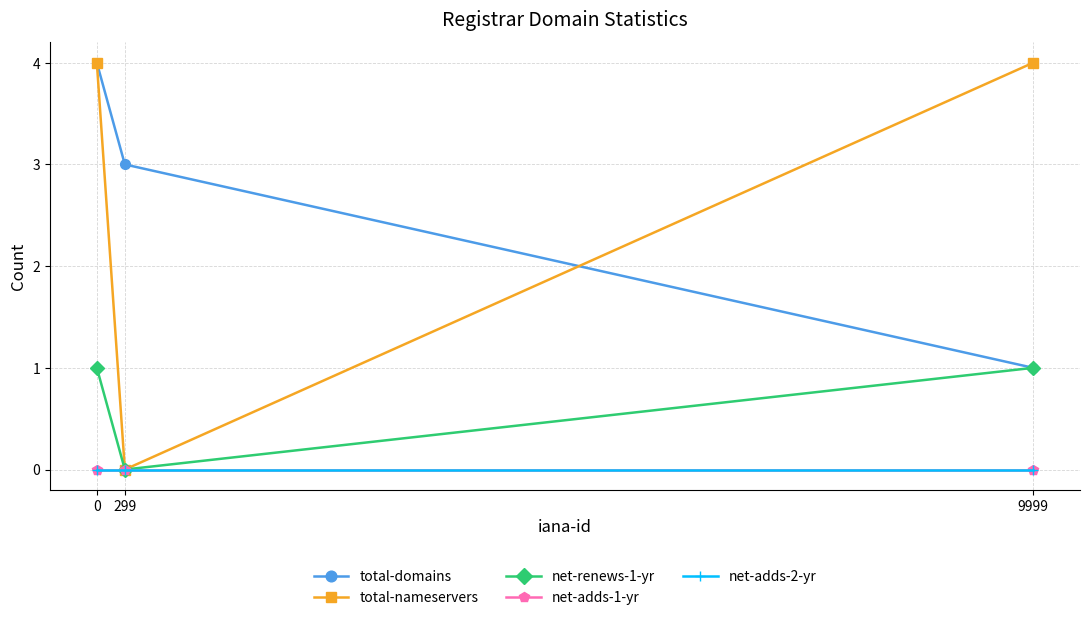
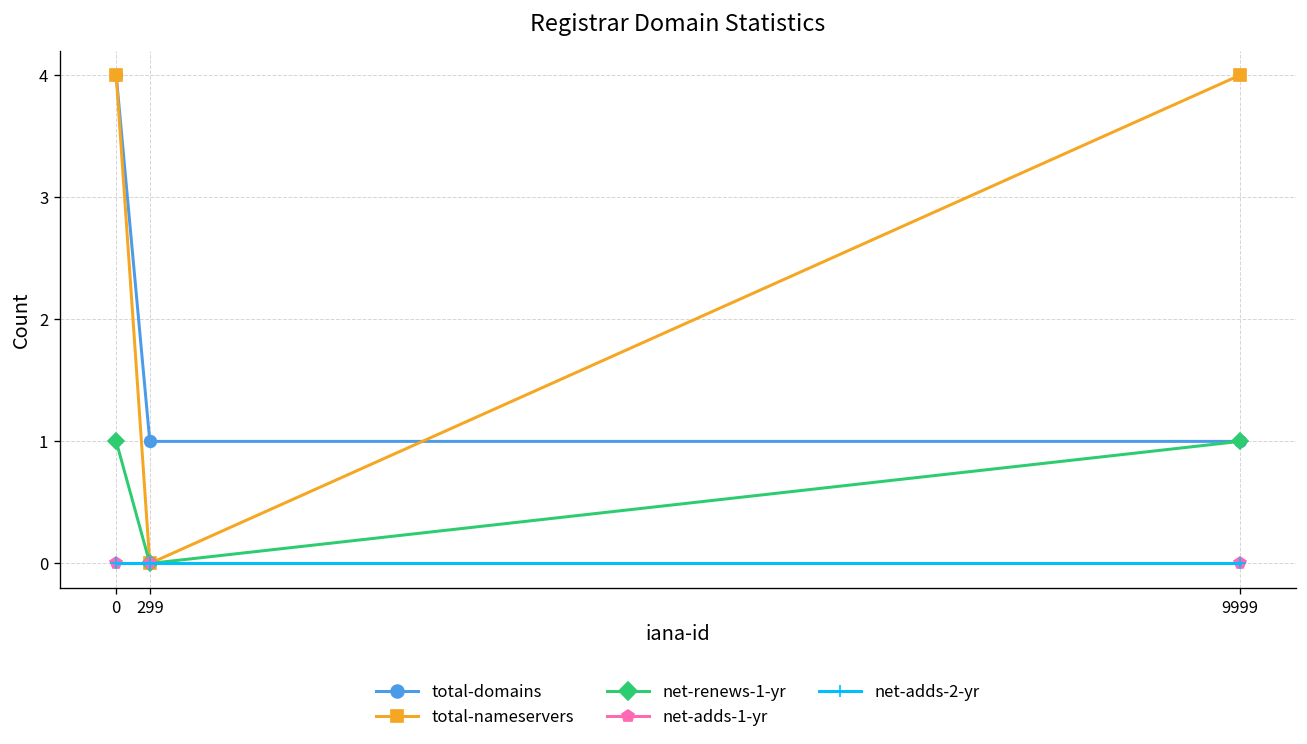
total-domains, 299: 3 -> 1
